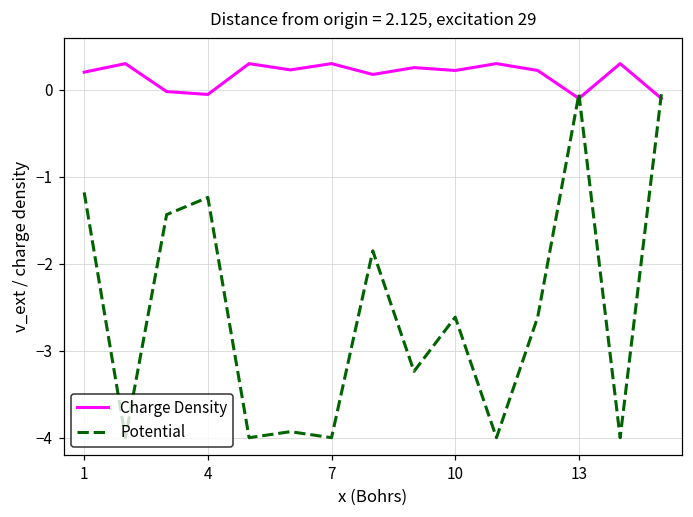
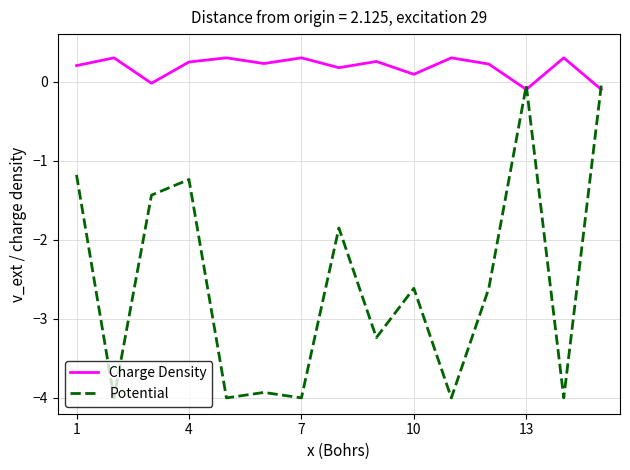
Charge Density, 4: -0.1 -> 0.2
Charge Density, 10: 0.2 -> 0.1
